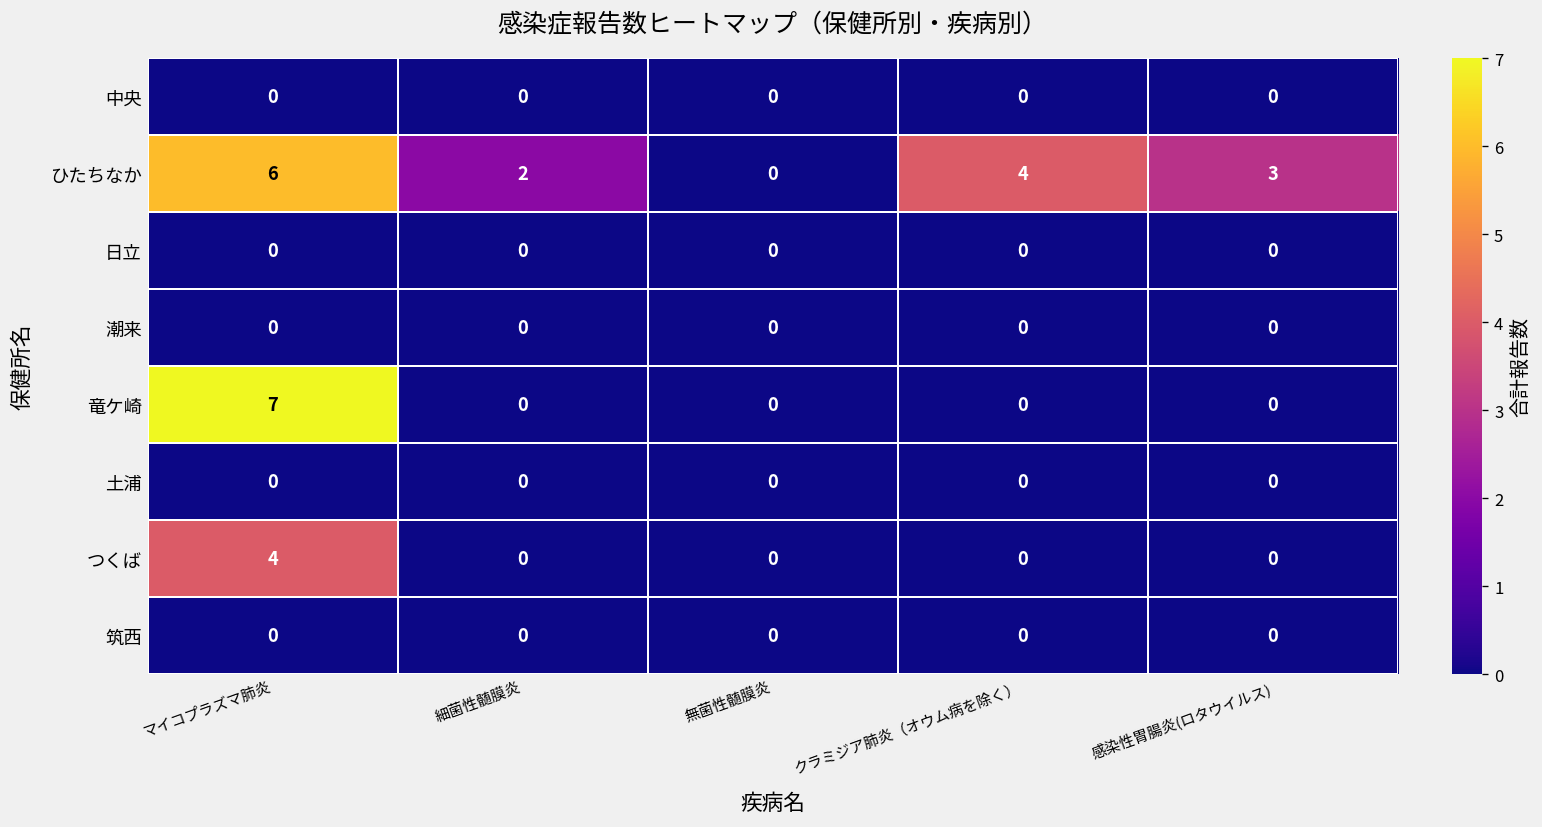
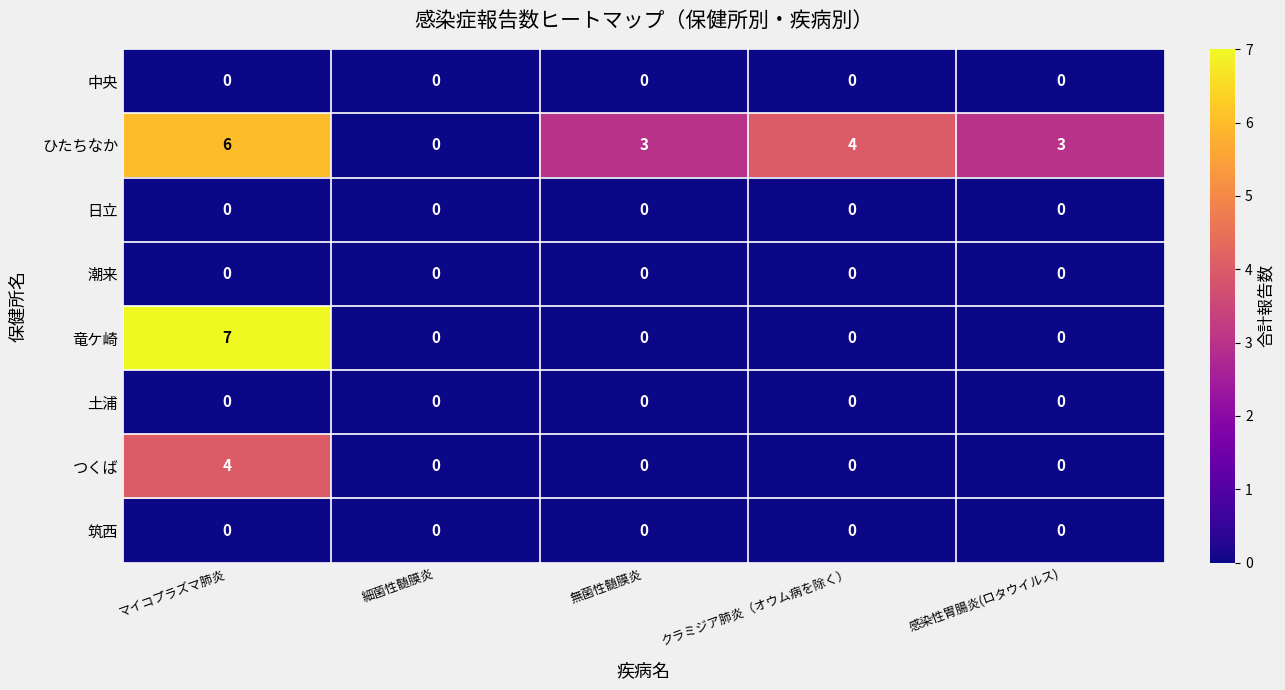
ひたちなか, 細菌性髄膜炎: 2 -> 0
ひたちなか, 無菌性髄膜炎: 0 -> 3
